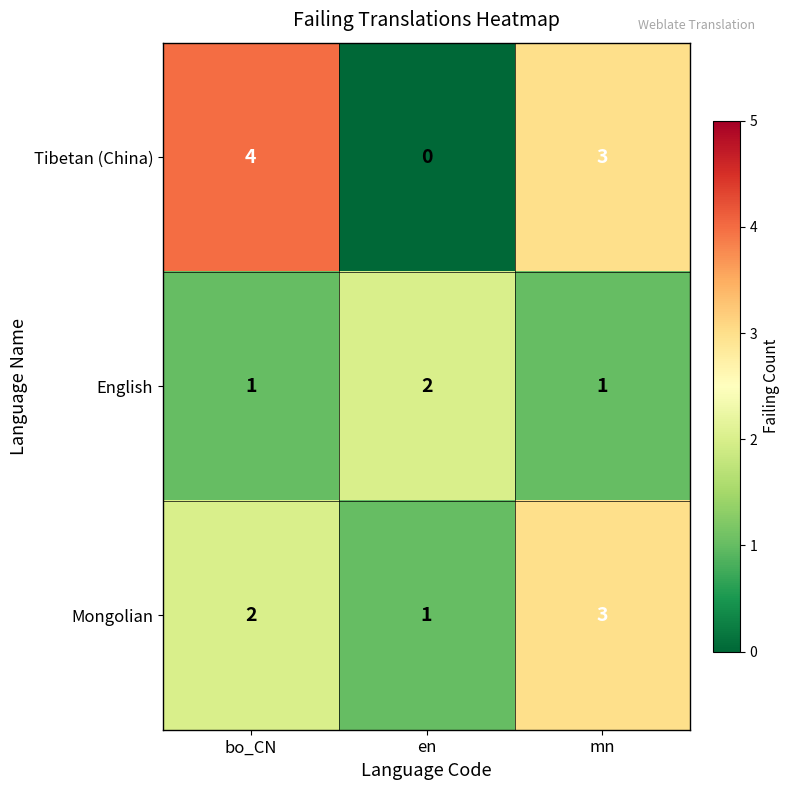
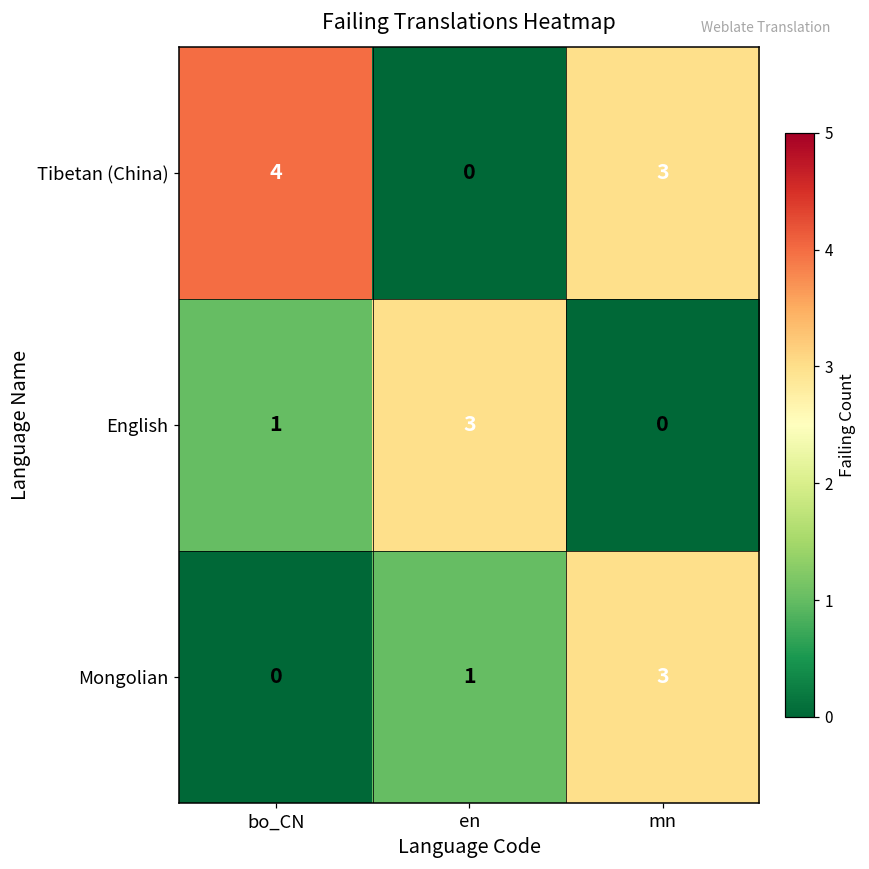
English, en: 2 -> 3
English, mn: 1 -> 0
Mongolian, bo_CN: 2 -> 0
